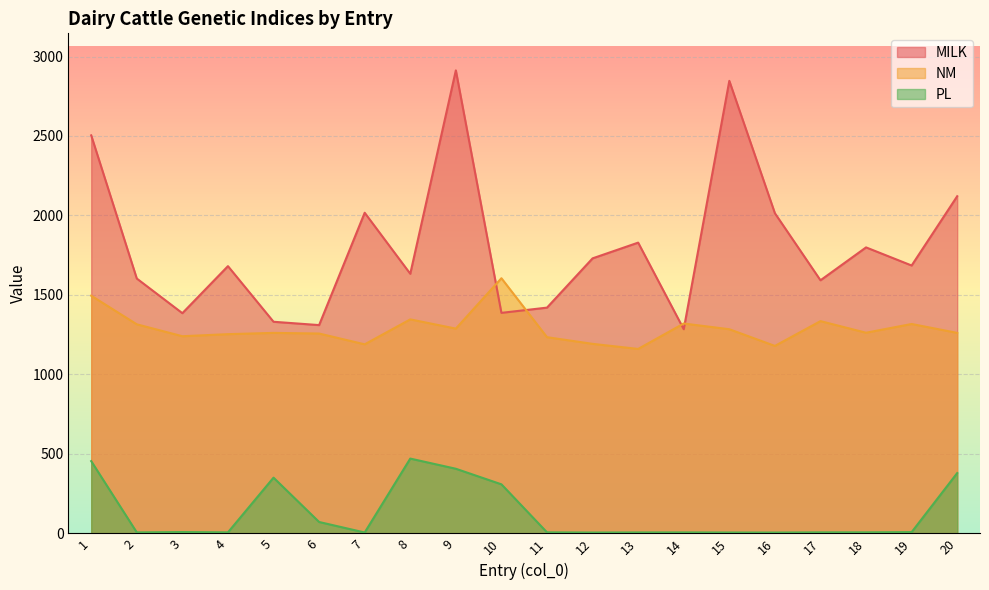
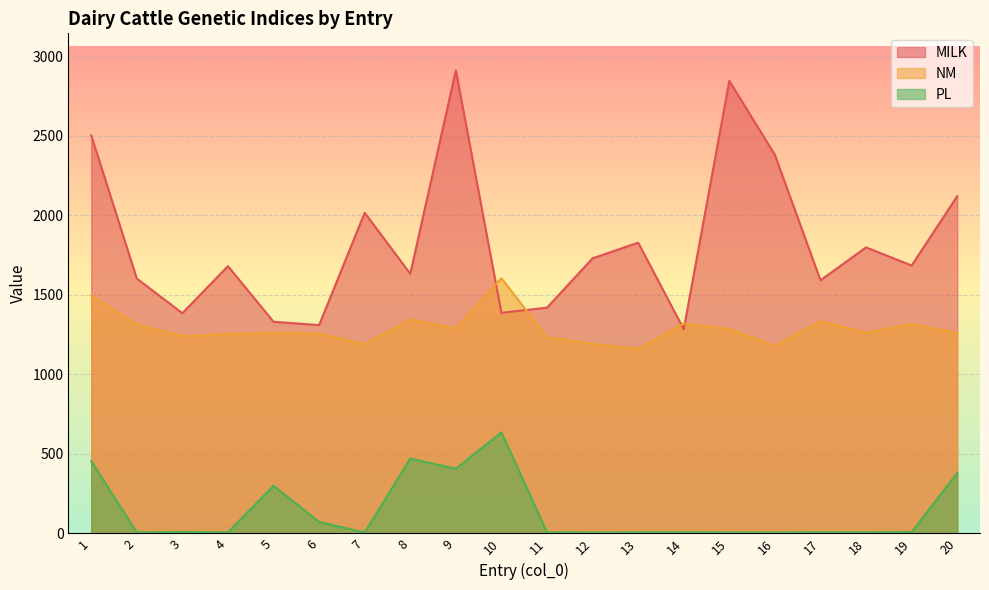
PL, 5: 350 -> 300
PL, 10: 310 -> 640
MILK, 16: 2010 -> 2380
